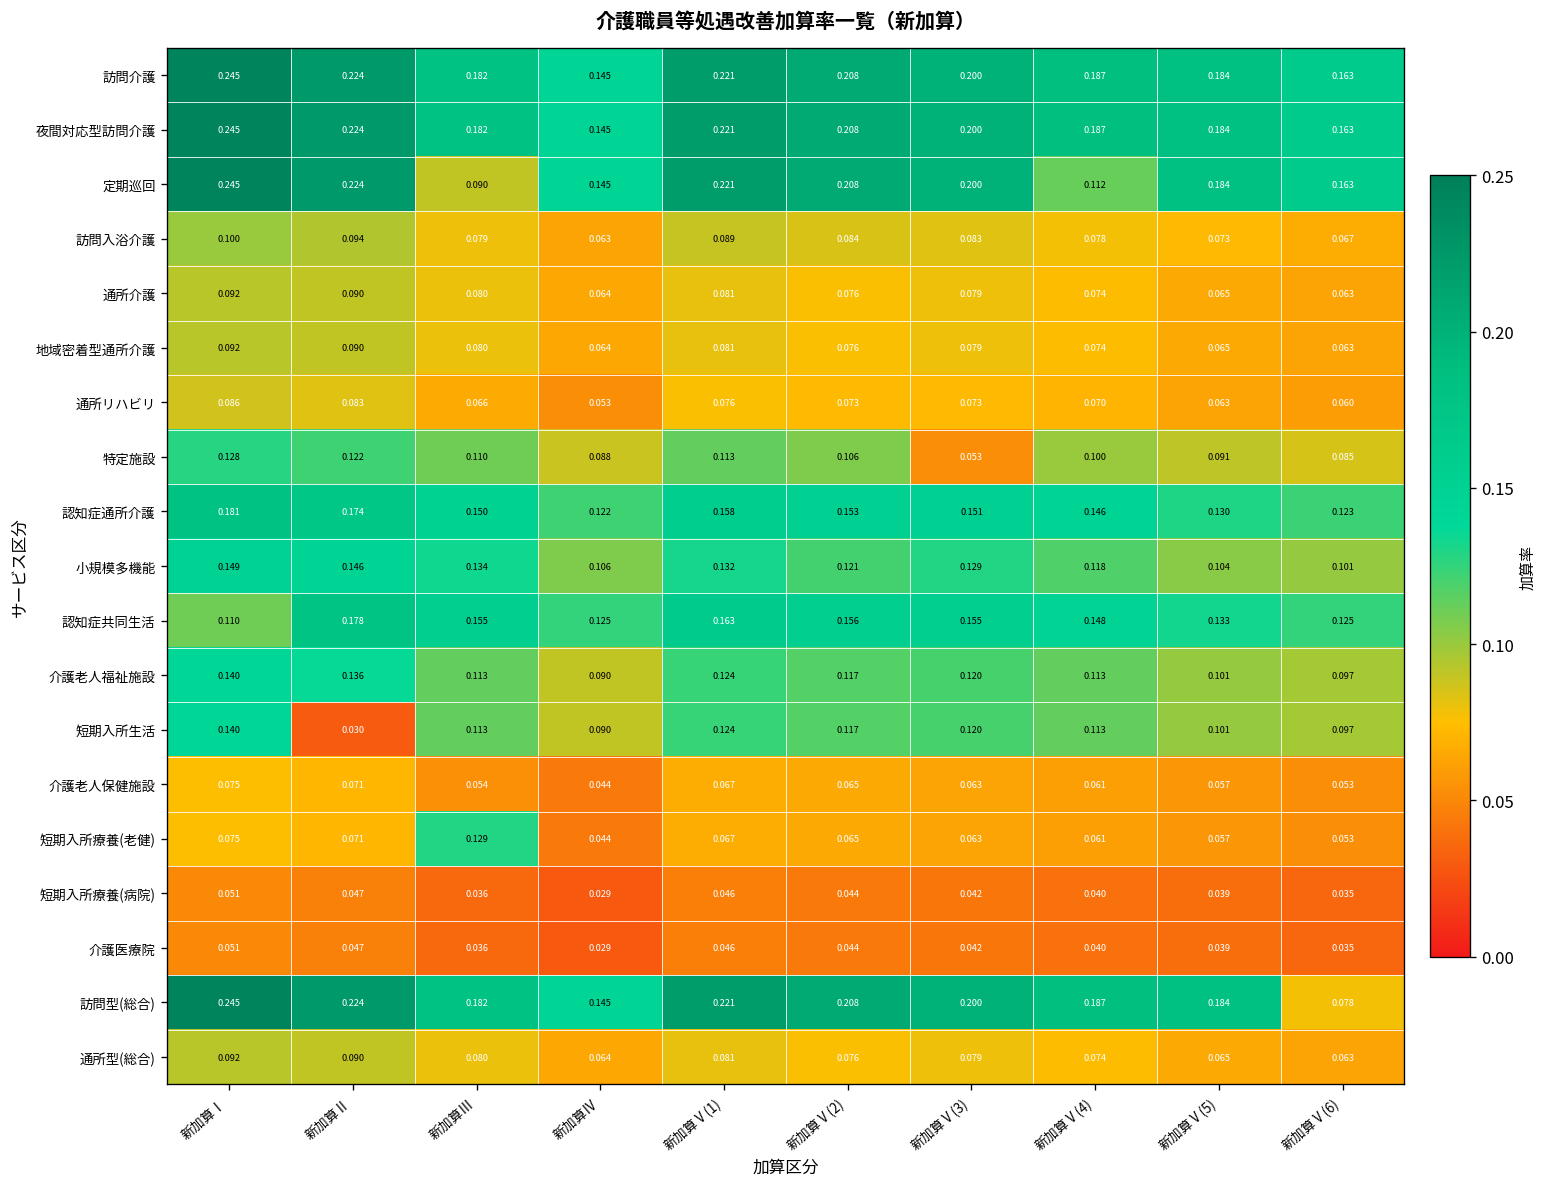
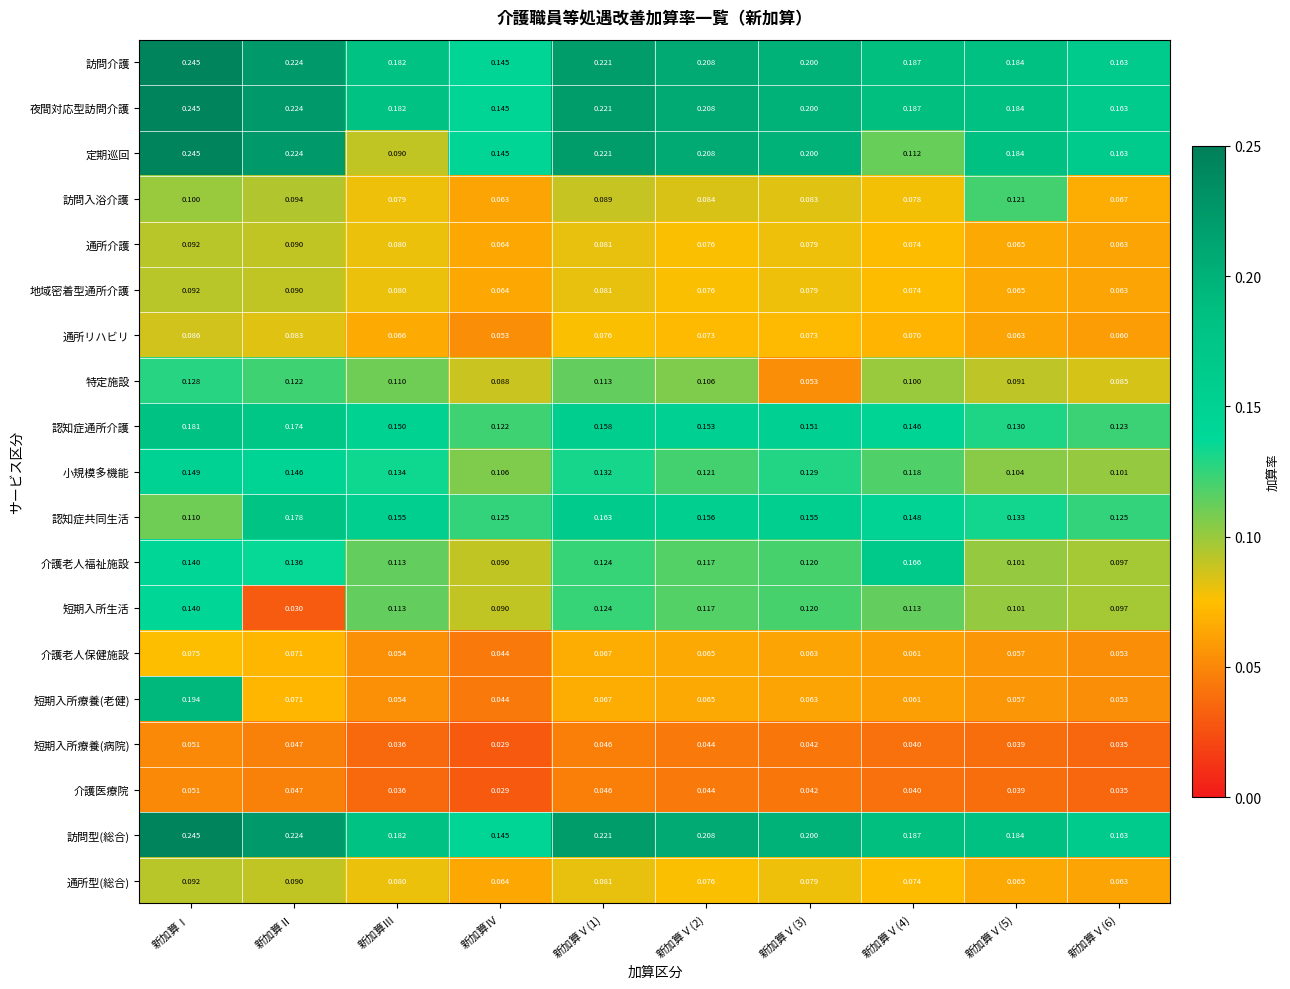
訪問入浴介護, 新加算Ⅴ(5): 0.073 -> 0.121
介護老人福祉施設, 新加算Ⅴ(4): 0.113 -> 0.166
短期入所療養(老健), 新加算Ⅰ: 0.075 -> 0.194
短期入所療養(老健), 新加算Ⅲ: 0.129 -> 0.054
訪問型(総合), 新加算Ⅴ(6): 0.078 -> 0.163
